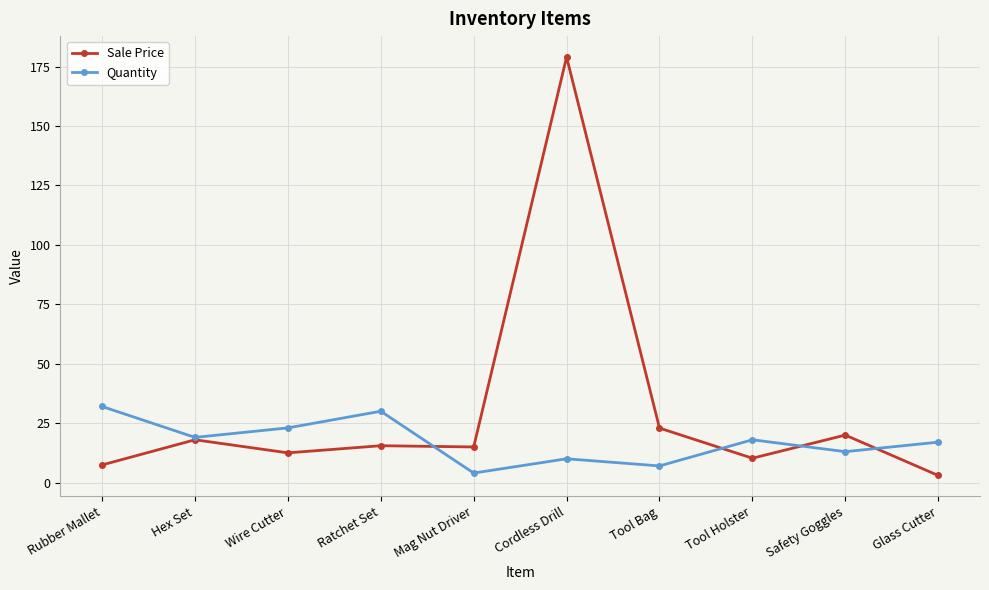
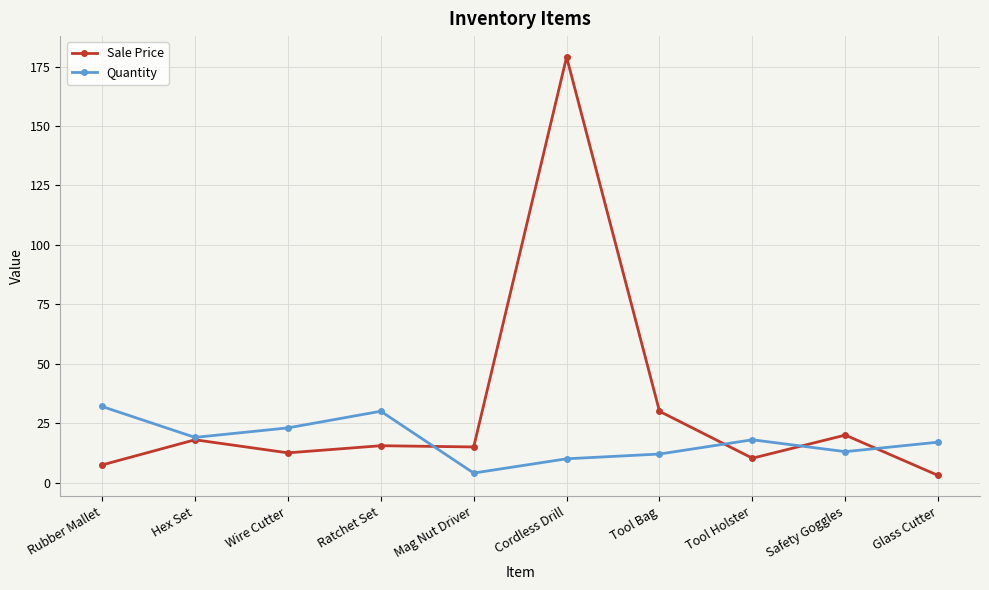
Sale Price, Tool Bag: 23 -> 30
Quantity, Tool Bag: 7 -> 12
